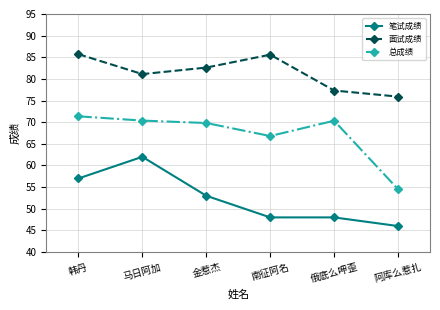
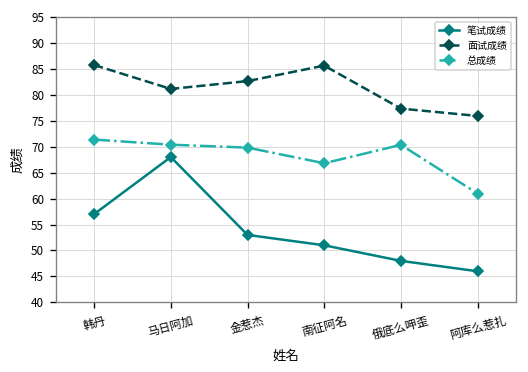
笔试成绩, 马日阿加: 62 -> 68
笔试成绩, 南征阿名: 48 -> 51
总成绩, 阿库么惹扎: 55 -> 61
